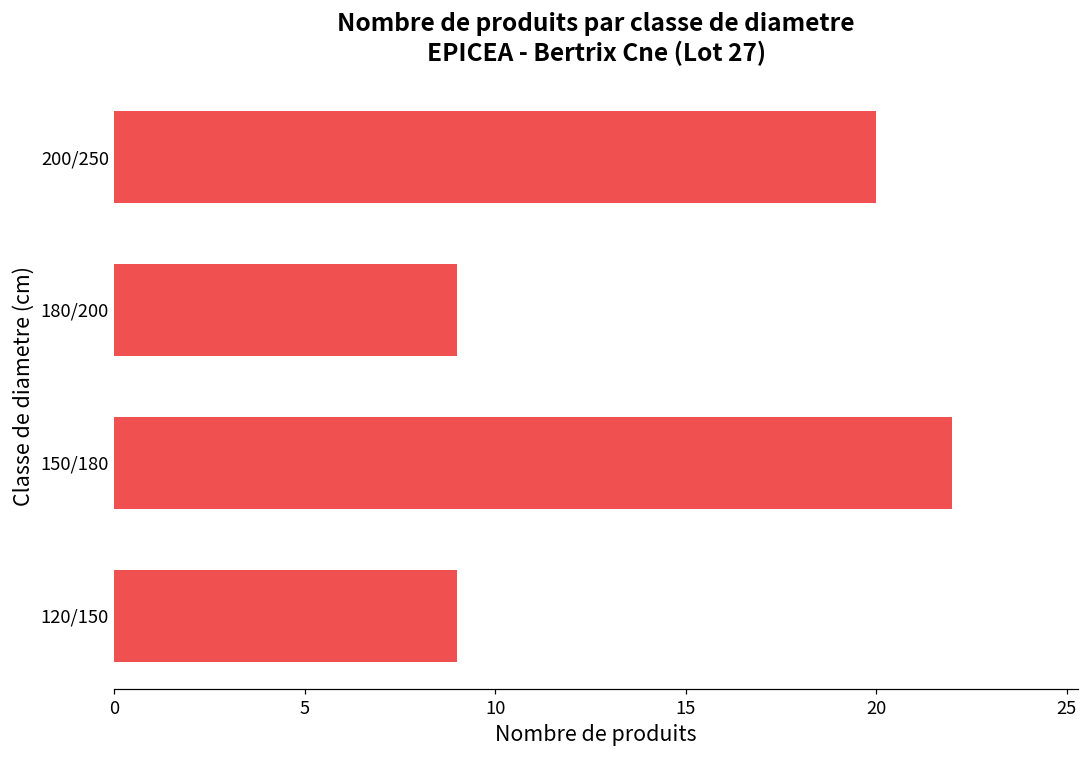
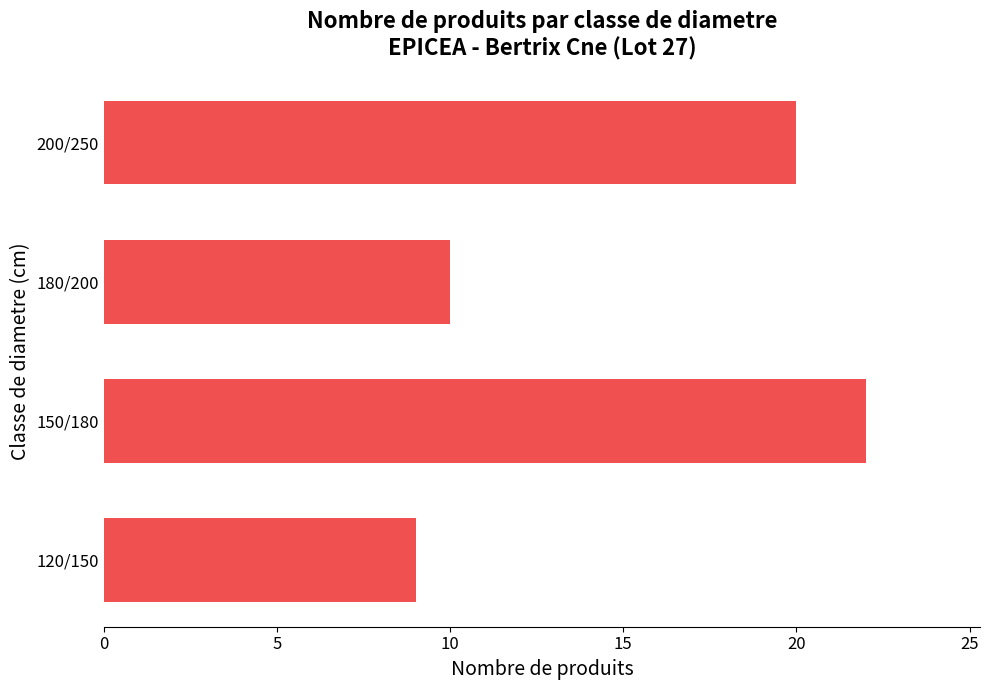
180/200: 9 -> 10
